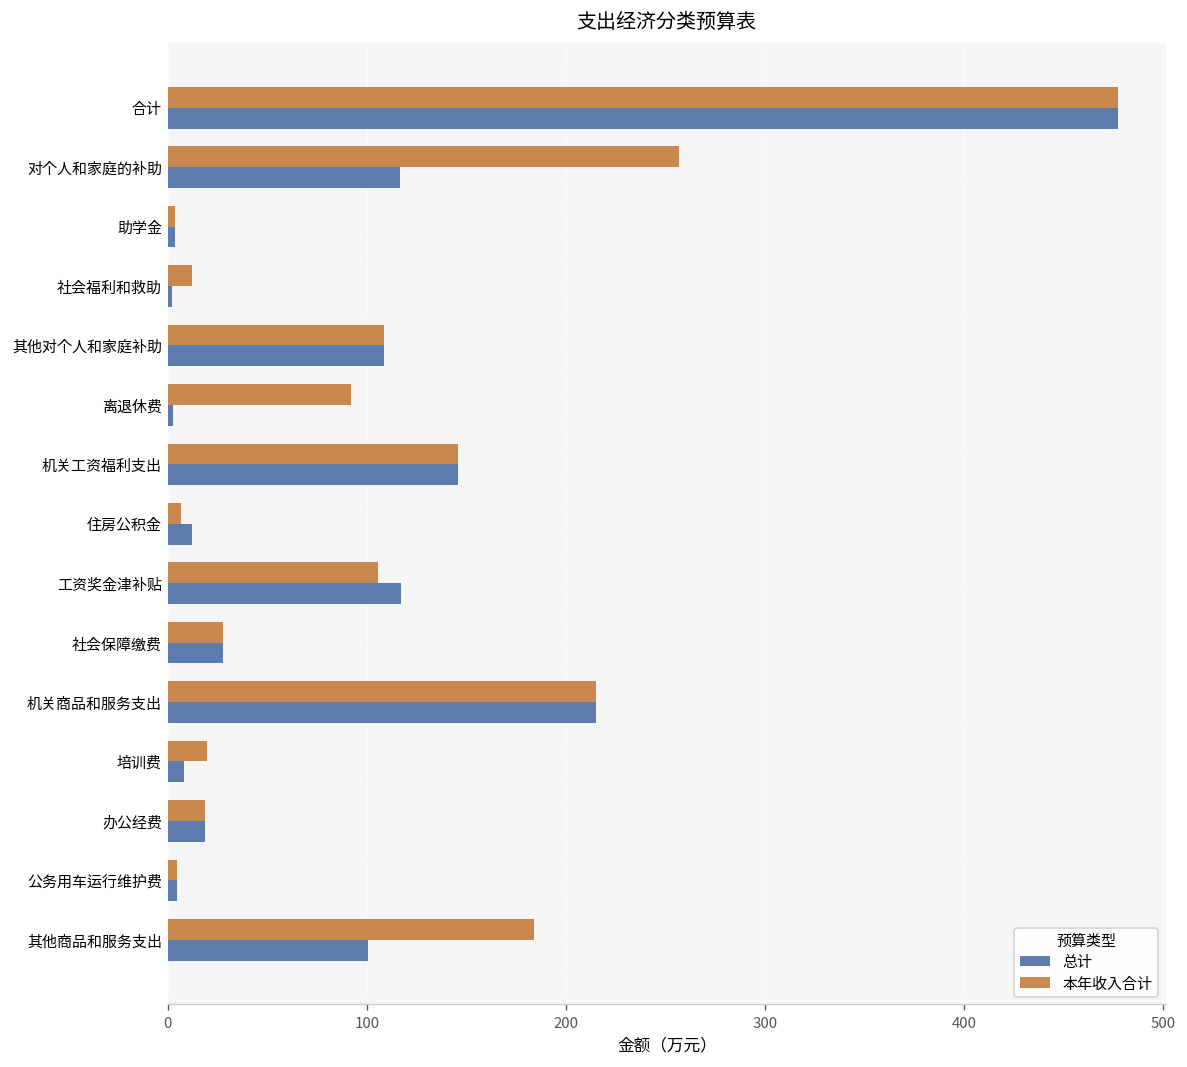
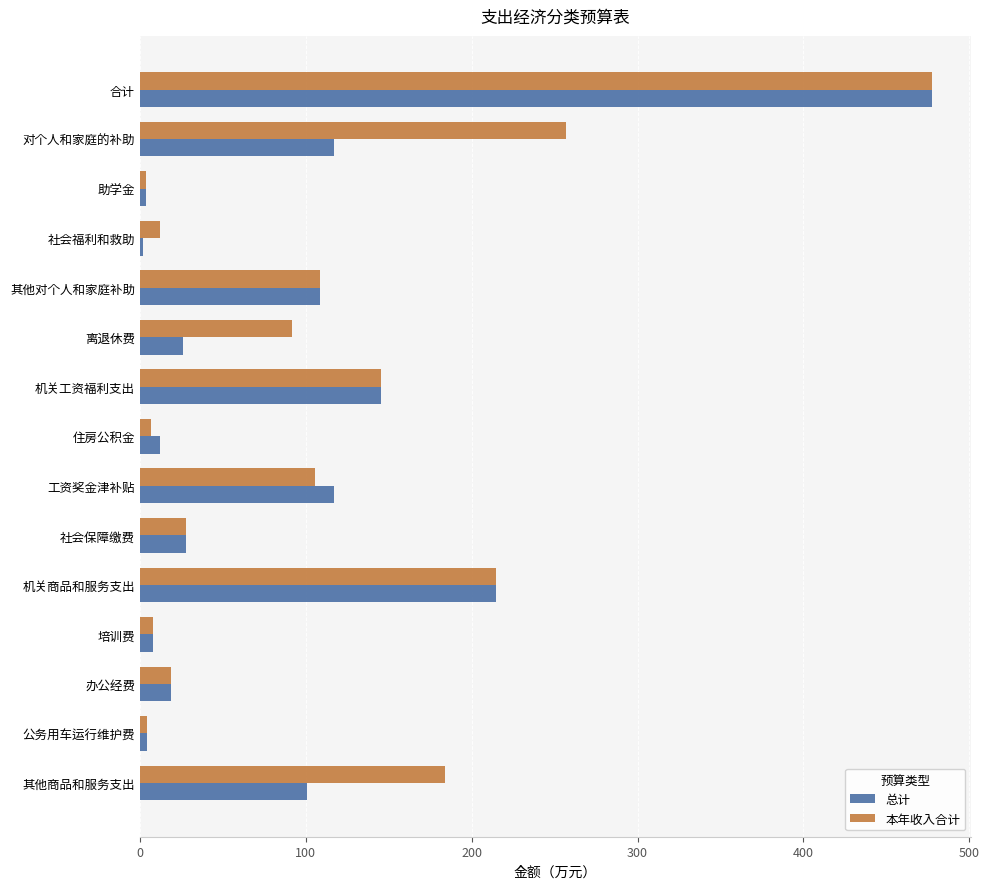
总计, 离退休费: 2 -> 26
本年收入合计, 培训费: 20 -> 8
